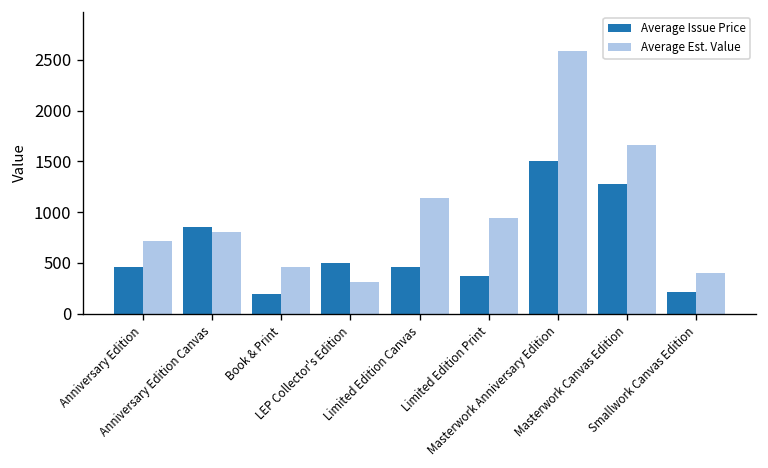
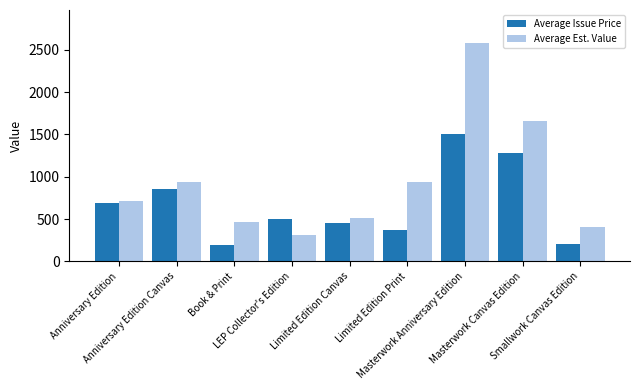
Average Issue Price, Anniversary Edition: 500 -> 700
Average Est. Value, Anniversary Edition Canvas: 800 -> 900
Average Est. Value, Limited Edition Canvas: 1100 -> 500
